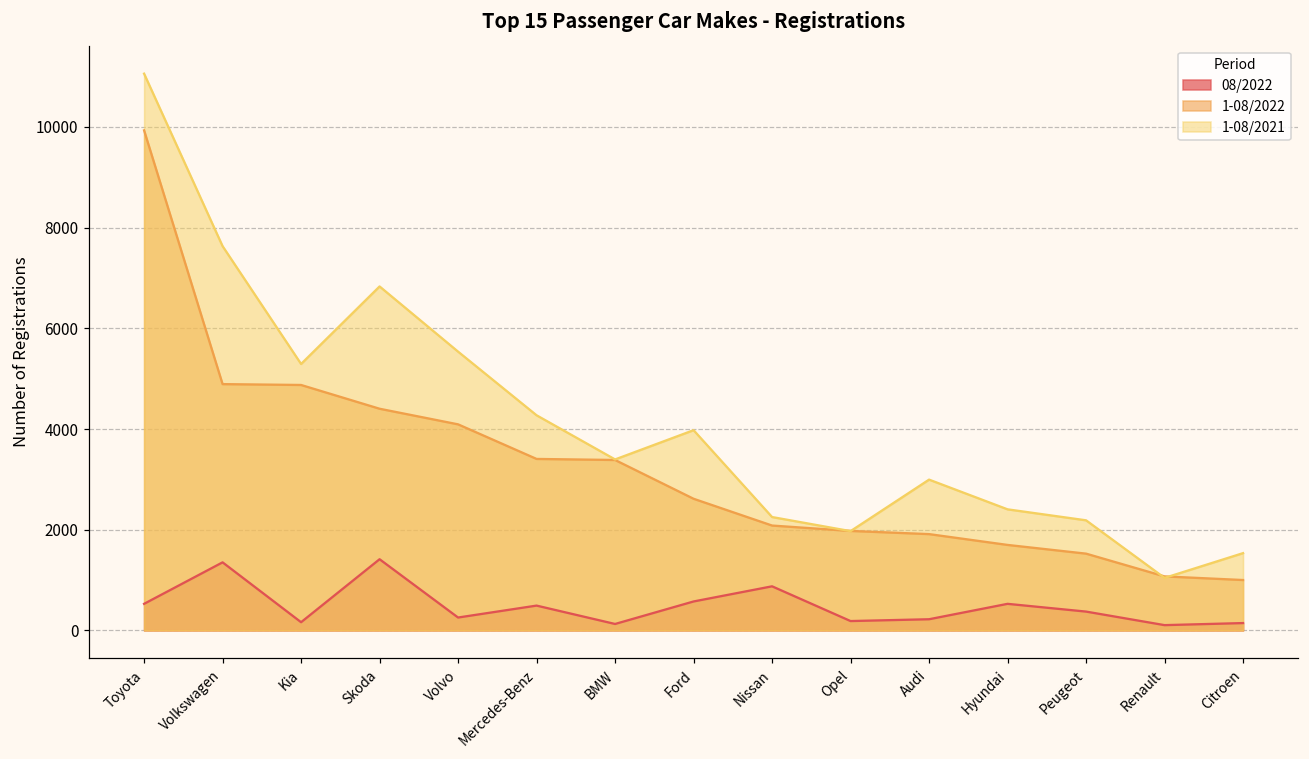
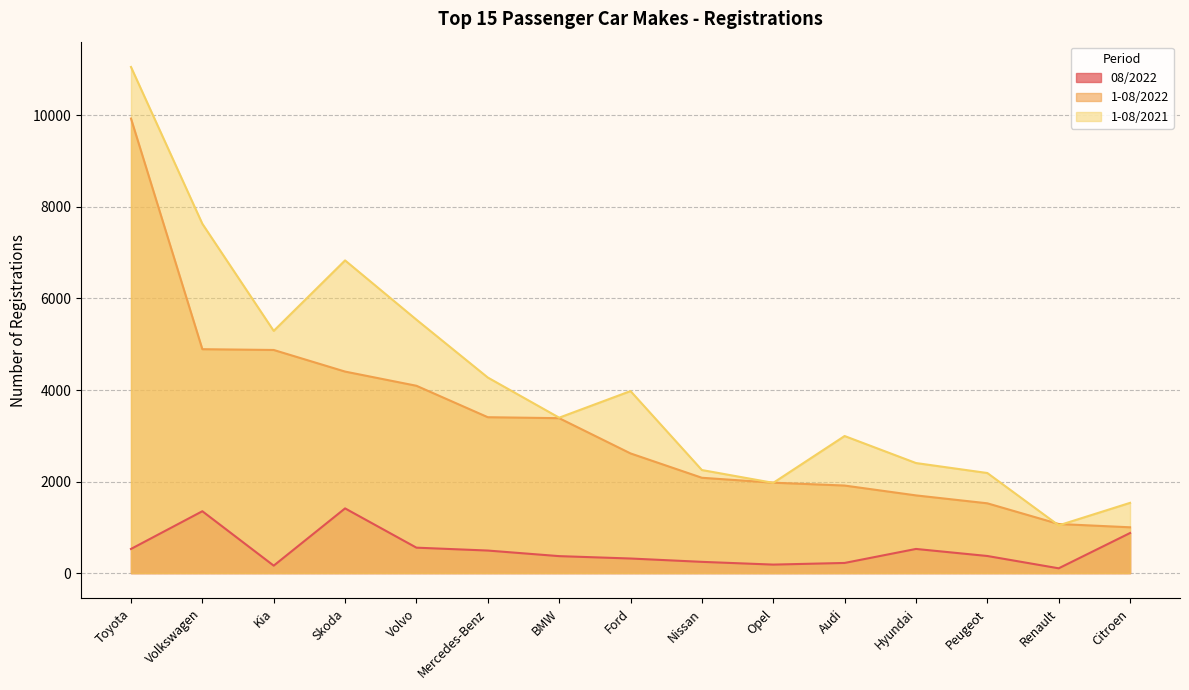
08/2022, Volvo: 300 -> 600
08/2022, BMW: 100 -> 400
08/2022, Ford: 600 -> 300
08/2022, Nissan: 900 -> 200
08/2022, Citroen: 100 -> 900
